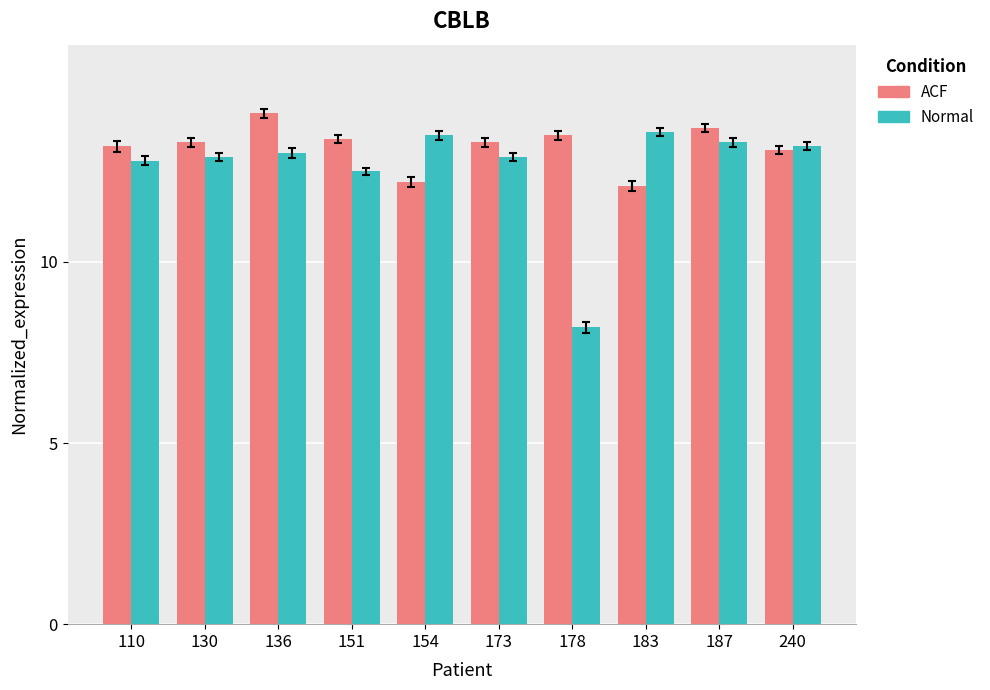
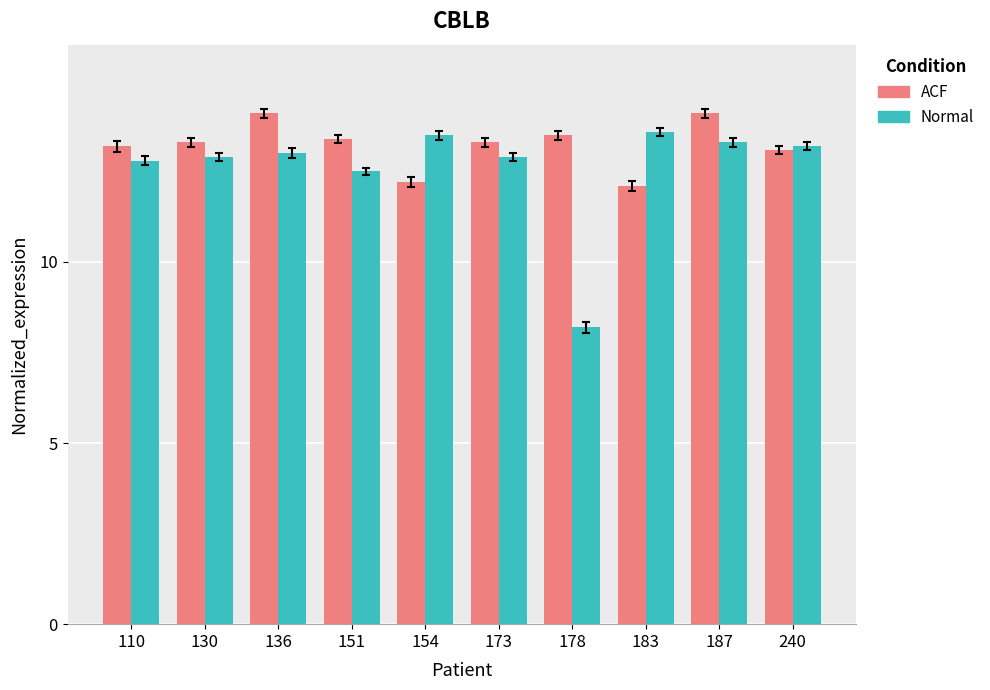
ACF, 187: 13.7 -> 14.1
